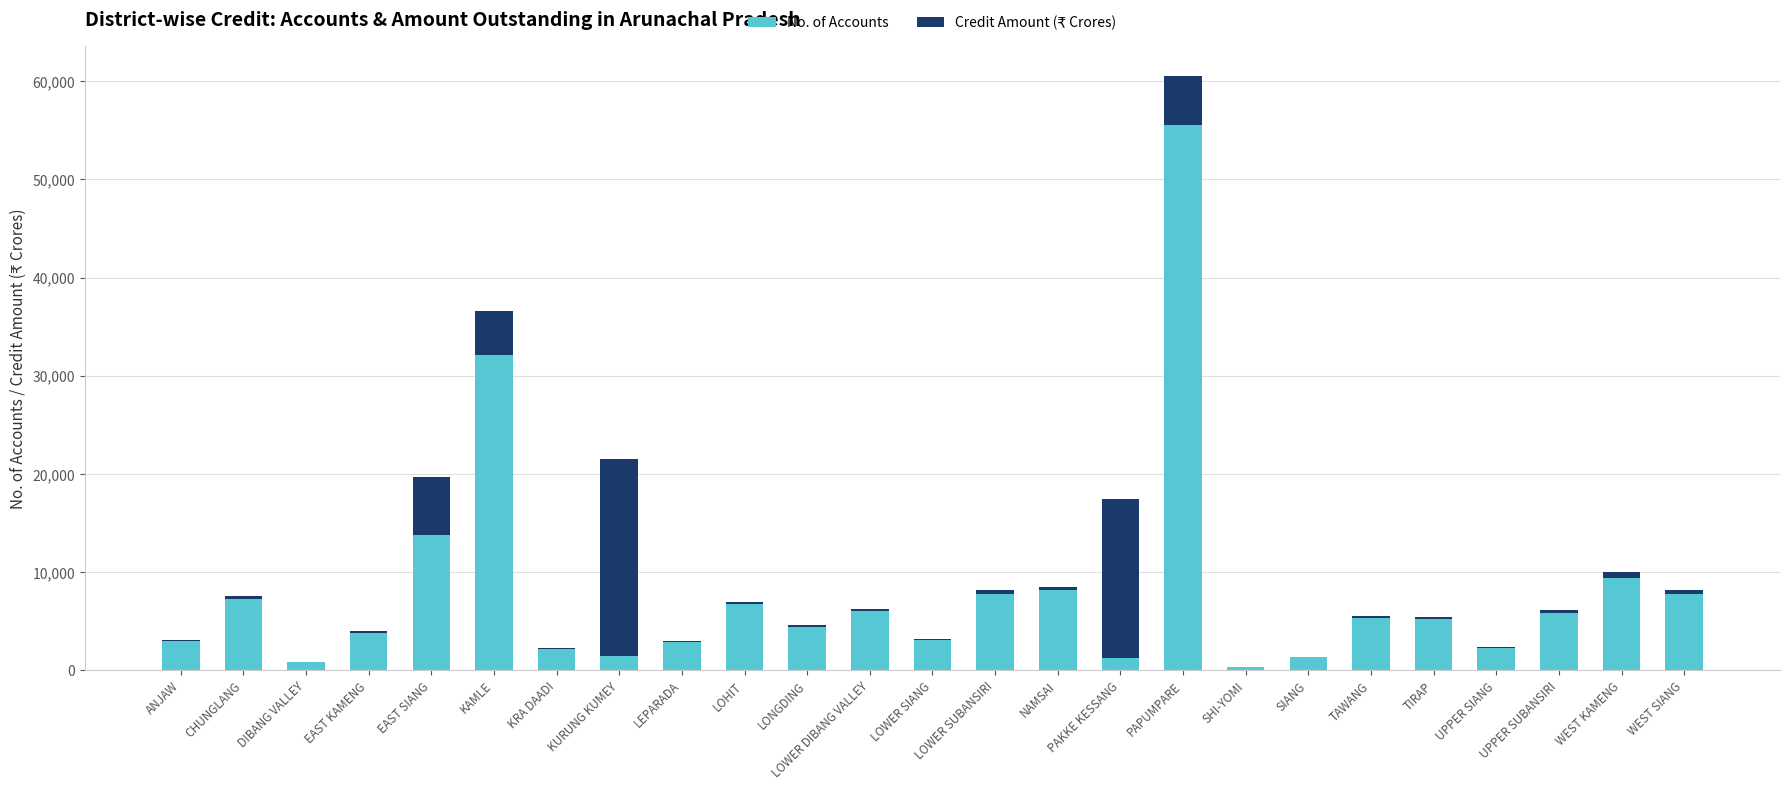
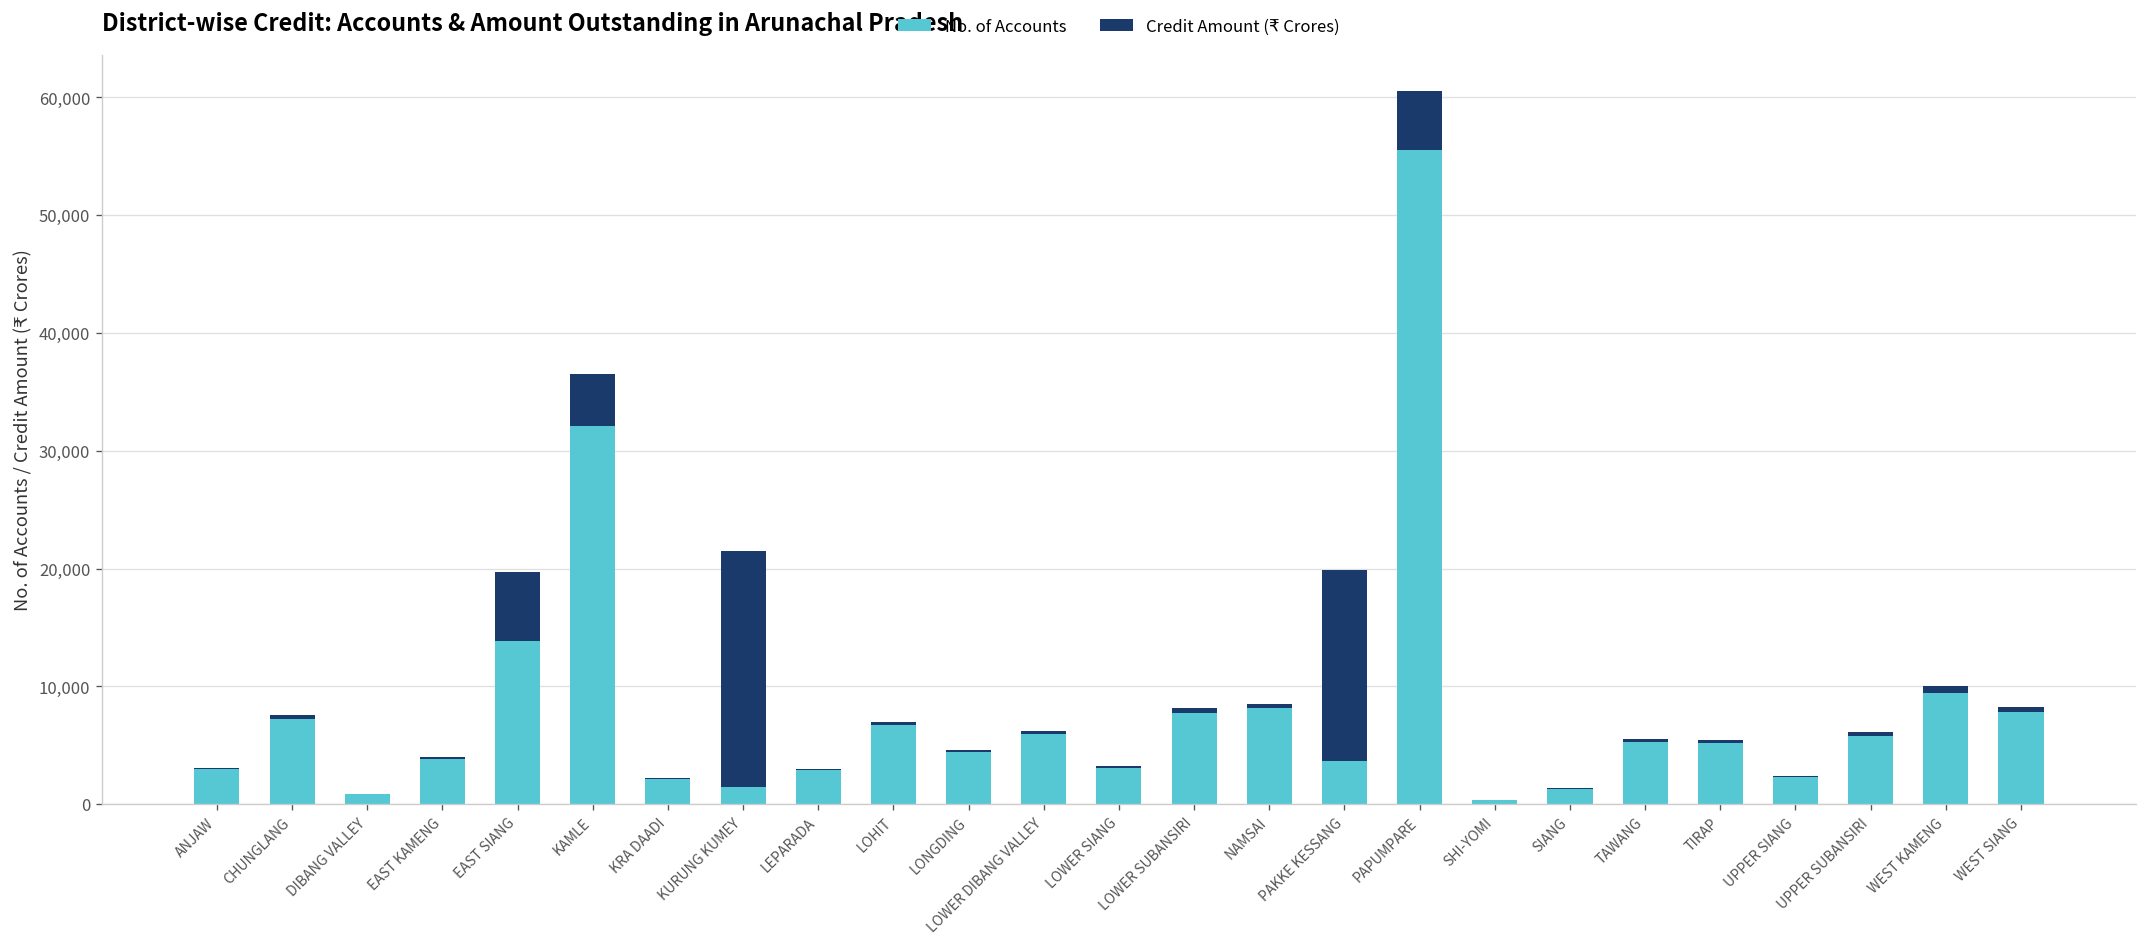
No. of Accounts, PAKKE KESSANG: 1,000 -> 4,000
